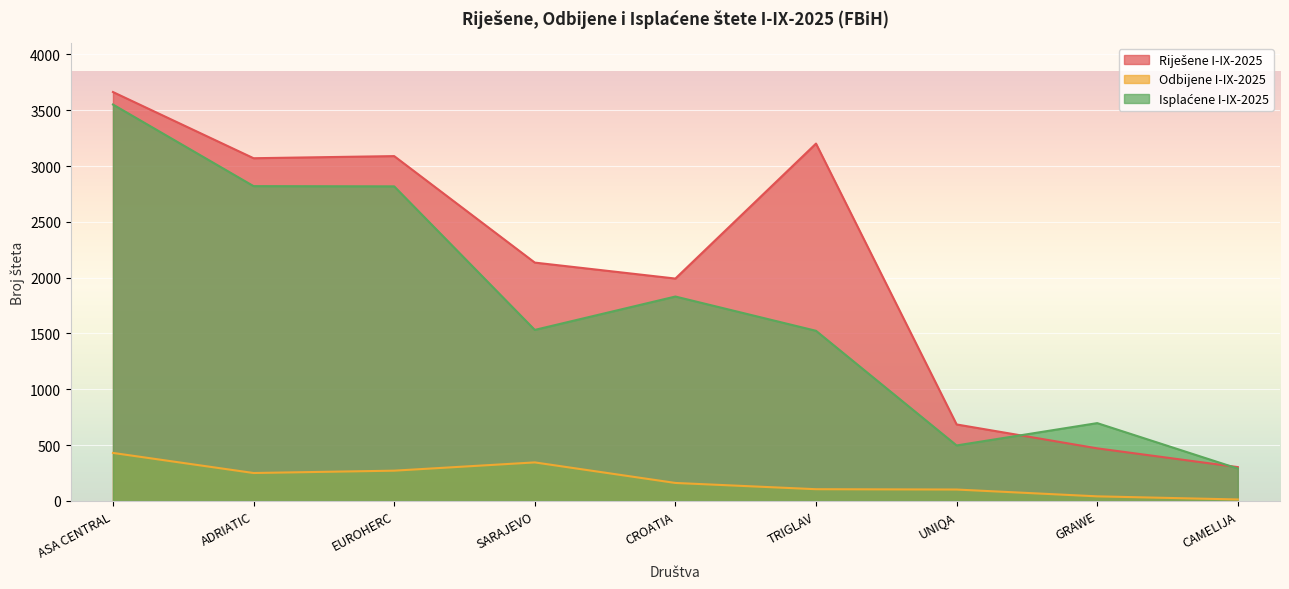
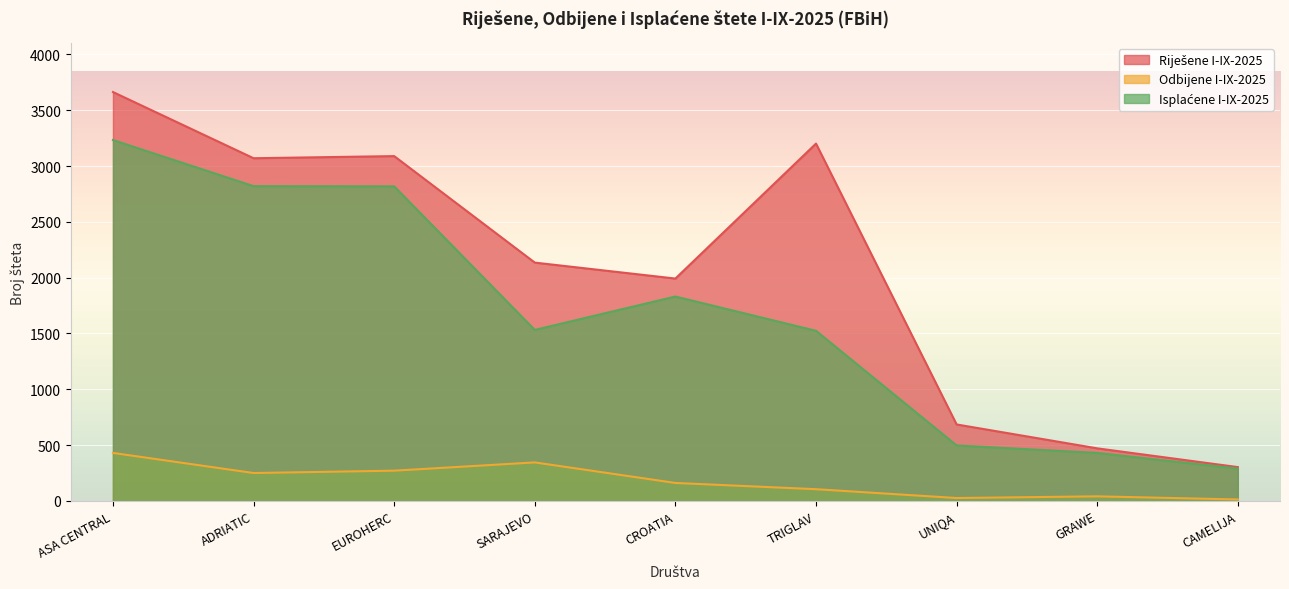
Isplaćene I-IX-2025, ASA CENTRAL: 3550 -> 3230
Odbijene I-IX-2025, UNIQA: 100 -> 30
Isplaćene I-IX-2025, GRAWE: 700 -> 430
